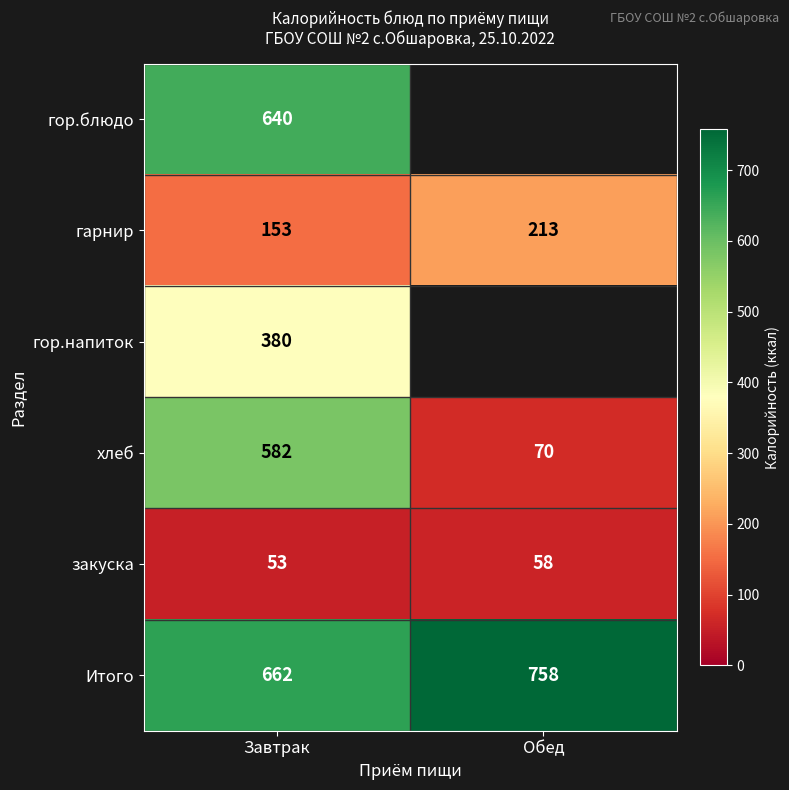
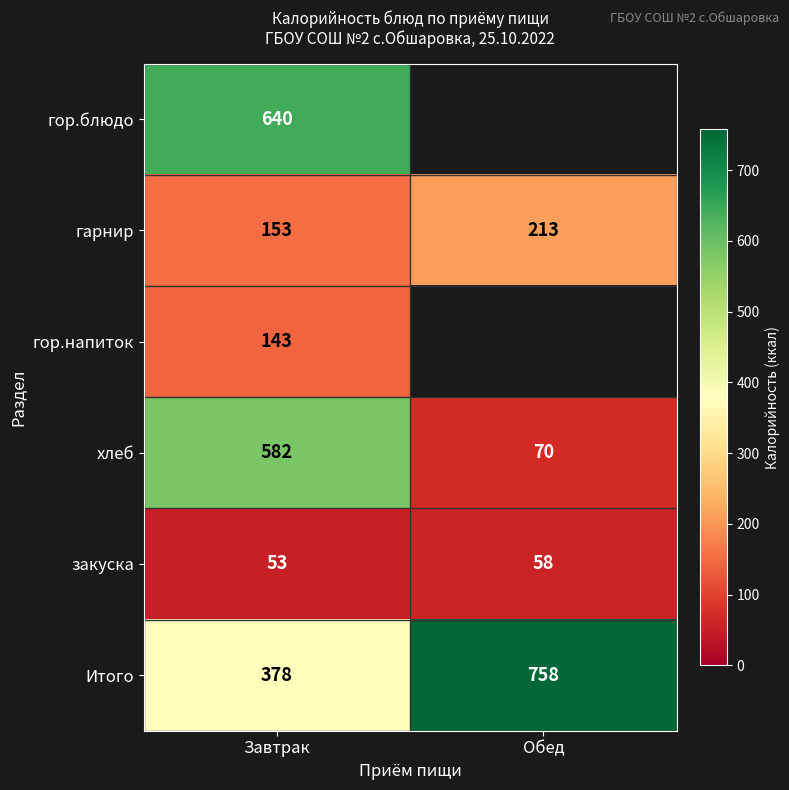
гор.напиток, Завтрак: 380 -> 143
Итого, Завтрак: 662 -> 378
